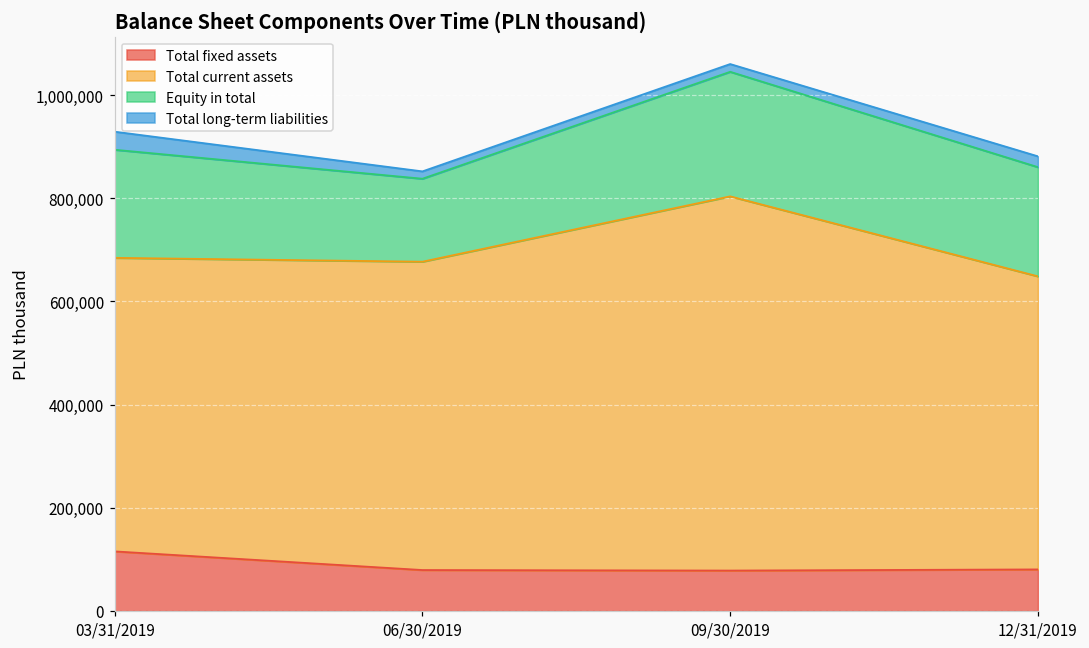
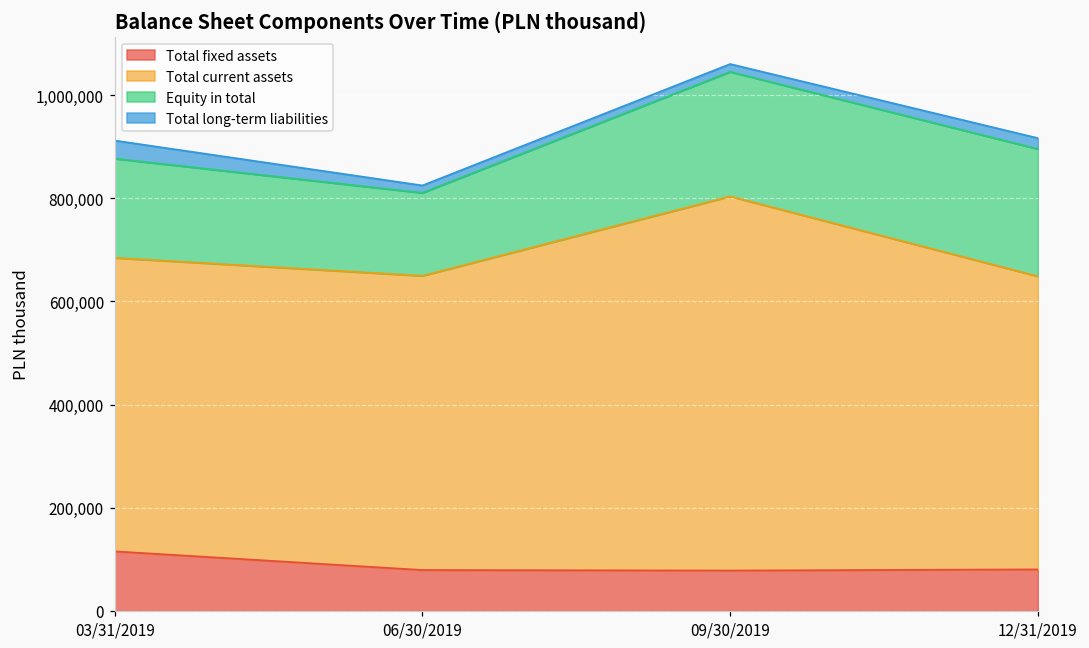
Equity in total, 03/31/2019: 210,000 -> 190,000
Total current assets, 06/30/2019: 600,000 -> 570,000
Equity in total, 12/31/2019: 210,000 -> 250,000
